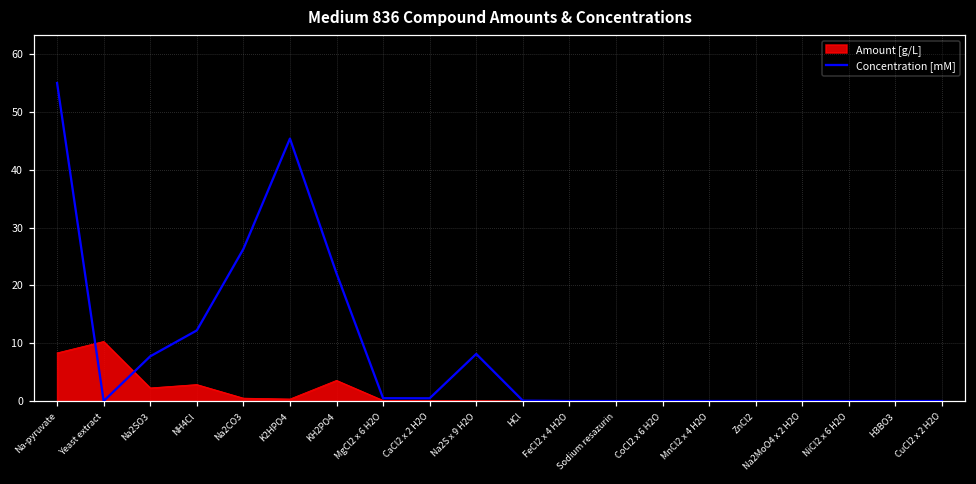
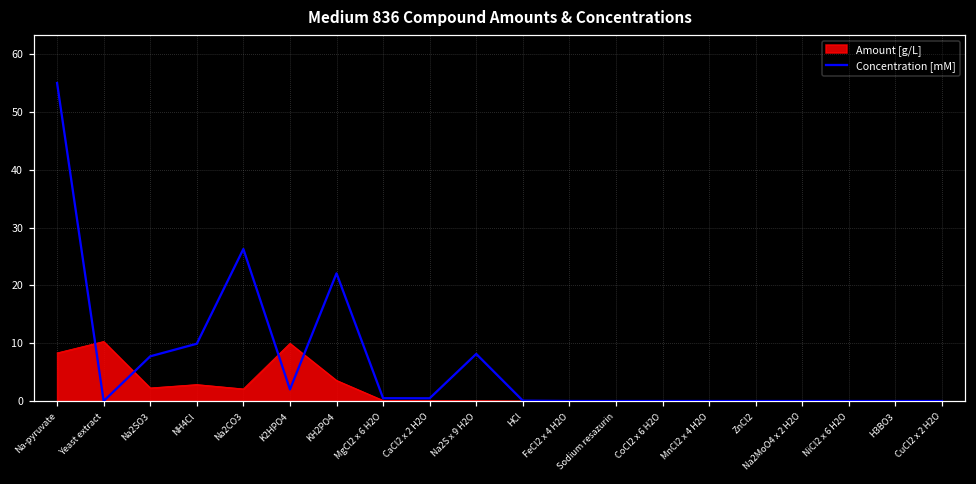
Concentration [mM], NH4Cl: 12 -> 10
Amount [g/L], Na2CO3: 1 -> 2
Amount [g/L], K2HPO4: 0 -> 10
Concentration [mM], K2HPO4: 45 -> 2
